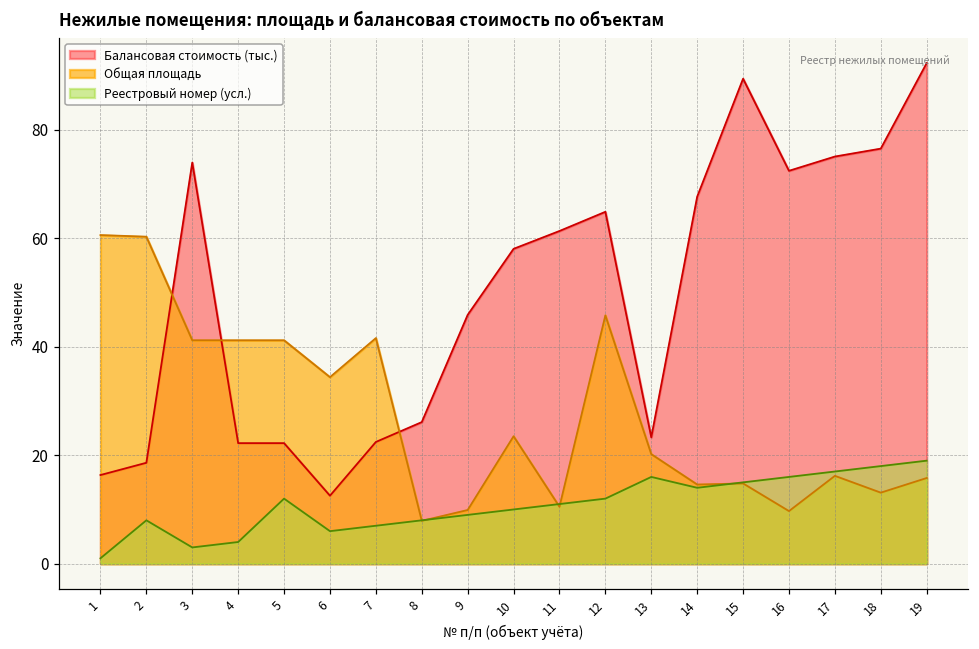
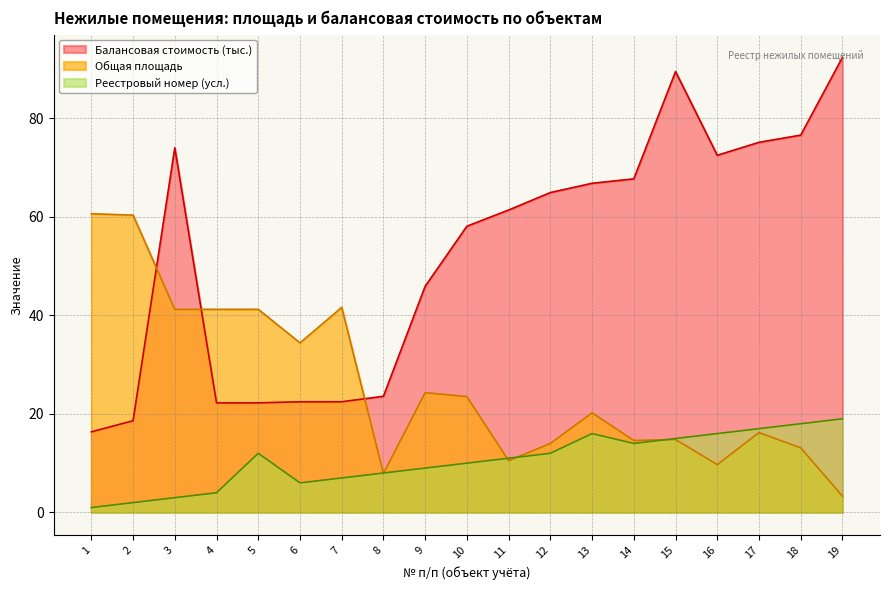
Реестровый номер (усл.), 2: 8 -> 2
Балансовая стоимость (тыс.), 6: 13 -> 22
Балансовая стоимость (тыс.), 8: 26 -> 24
Общая площадь, 9: 10 -> 24
Общая площадь, 12: 46 -> 14
Балансовая стоимость (тыс.), 13: 23 -> 67
Общая площадь, 19: 16 -> 3
